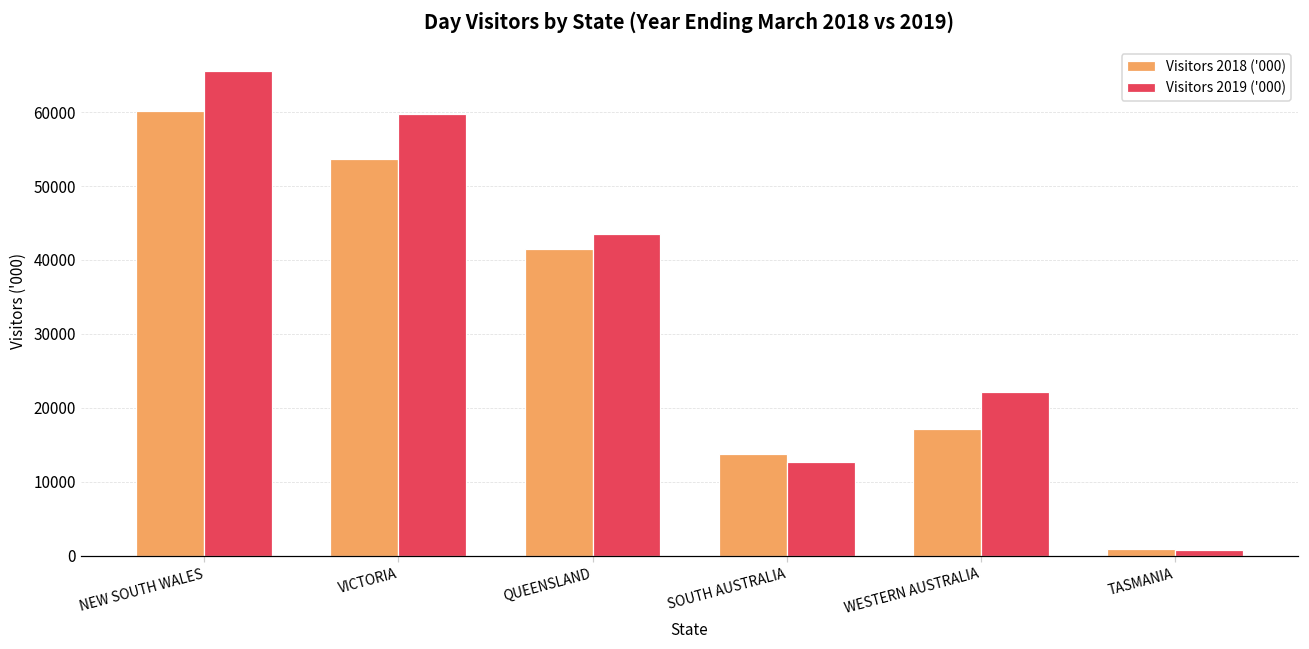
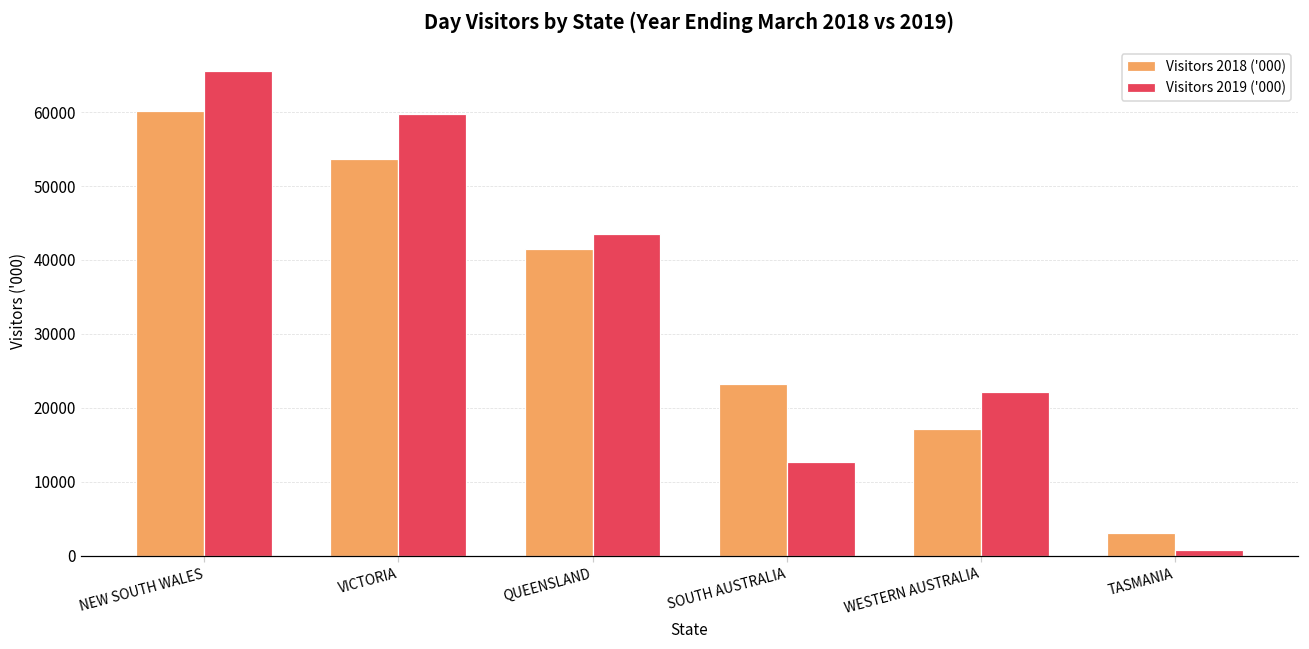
Visitors 2018 ('000), SOUTH AUSTRALIA: 14000 -> 23000
Visitors 2018 ('000), TASMANIA: 1000 -> 3000
